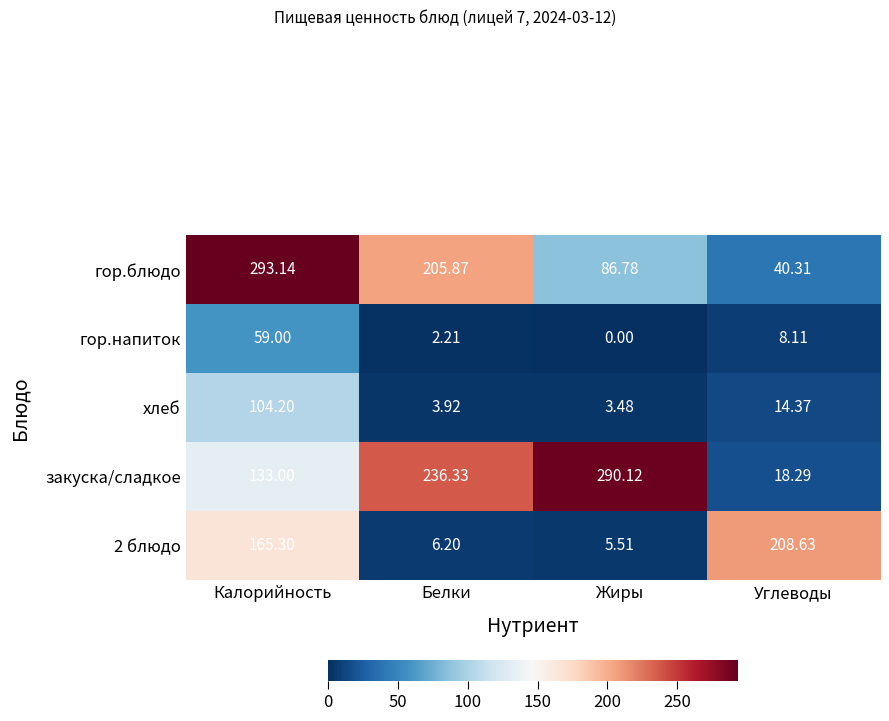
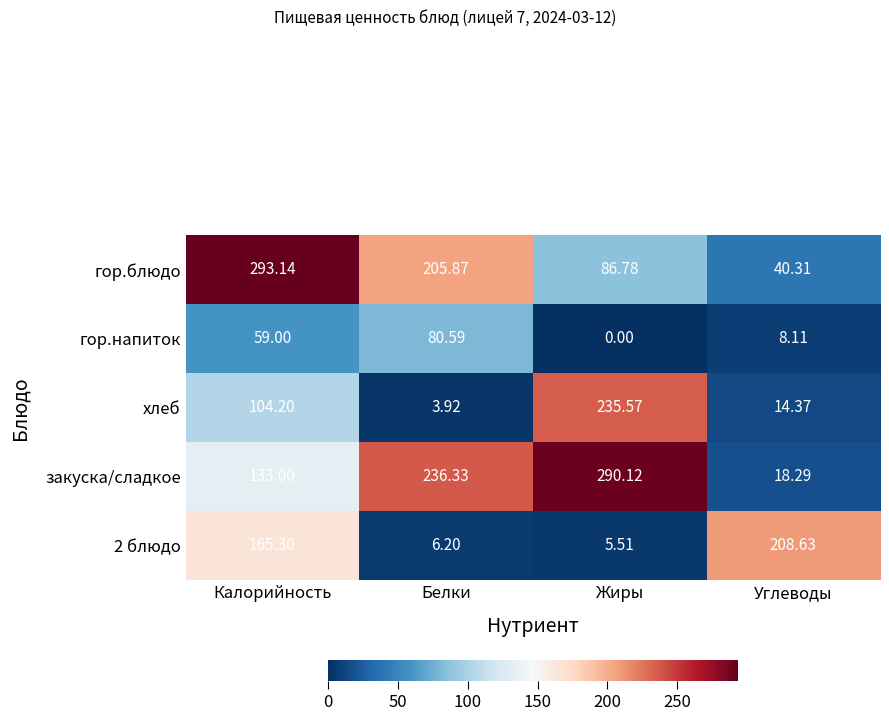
гор.напиток, Белки: 2.21 -> 80.59
хлеб, Жиры: 3.48 -> 235.57
